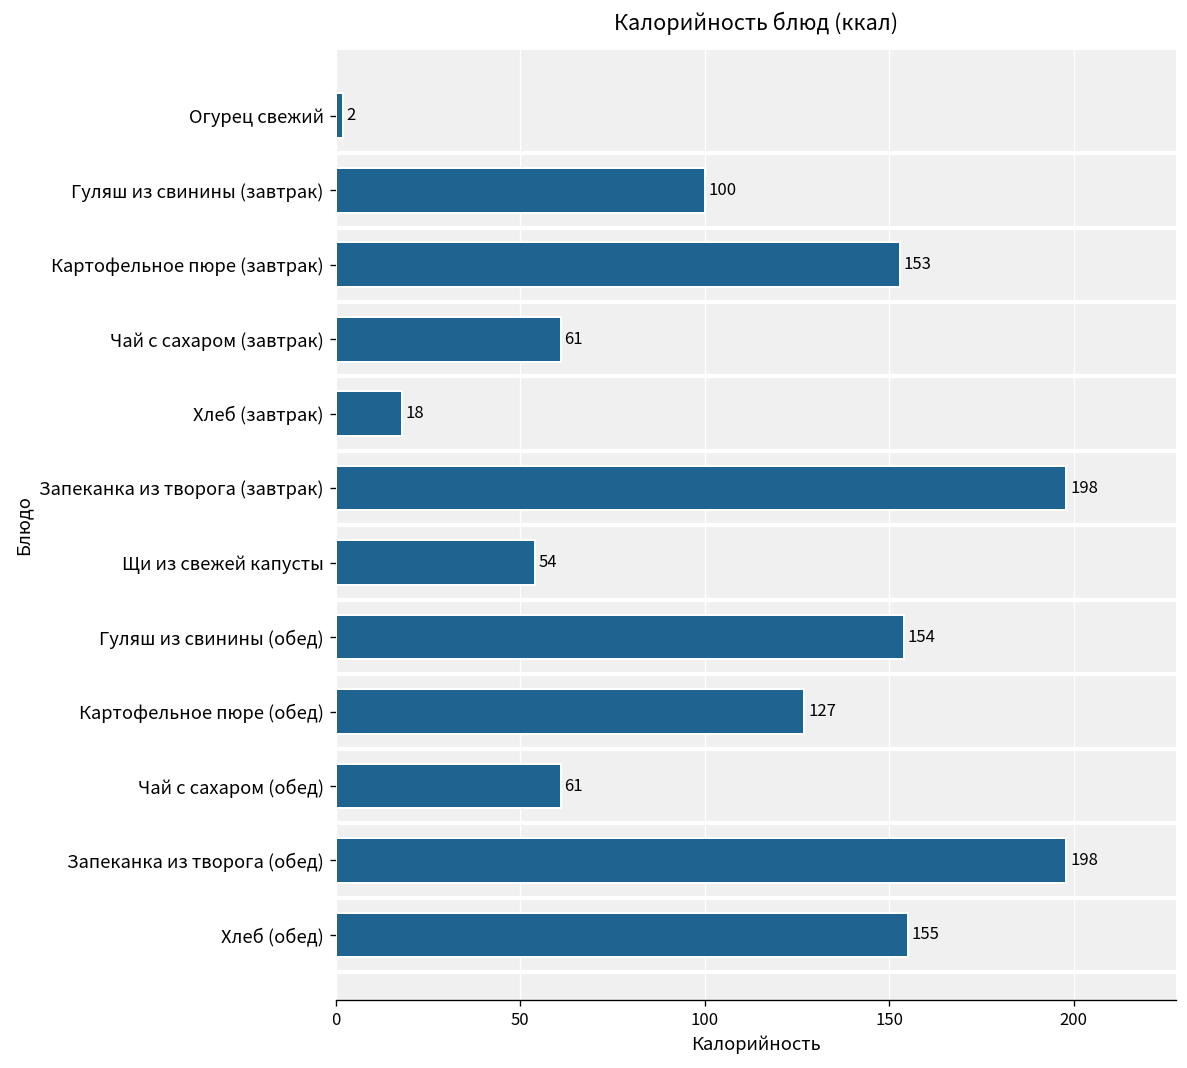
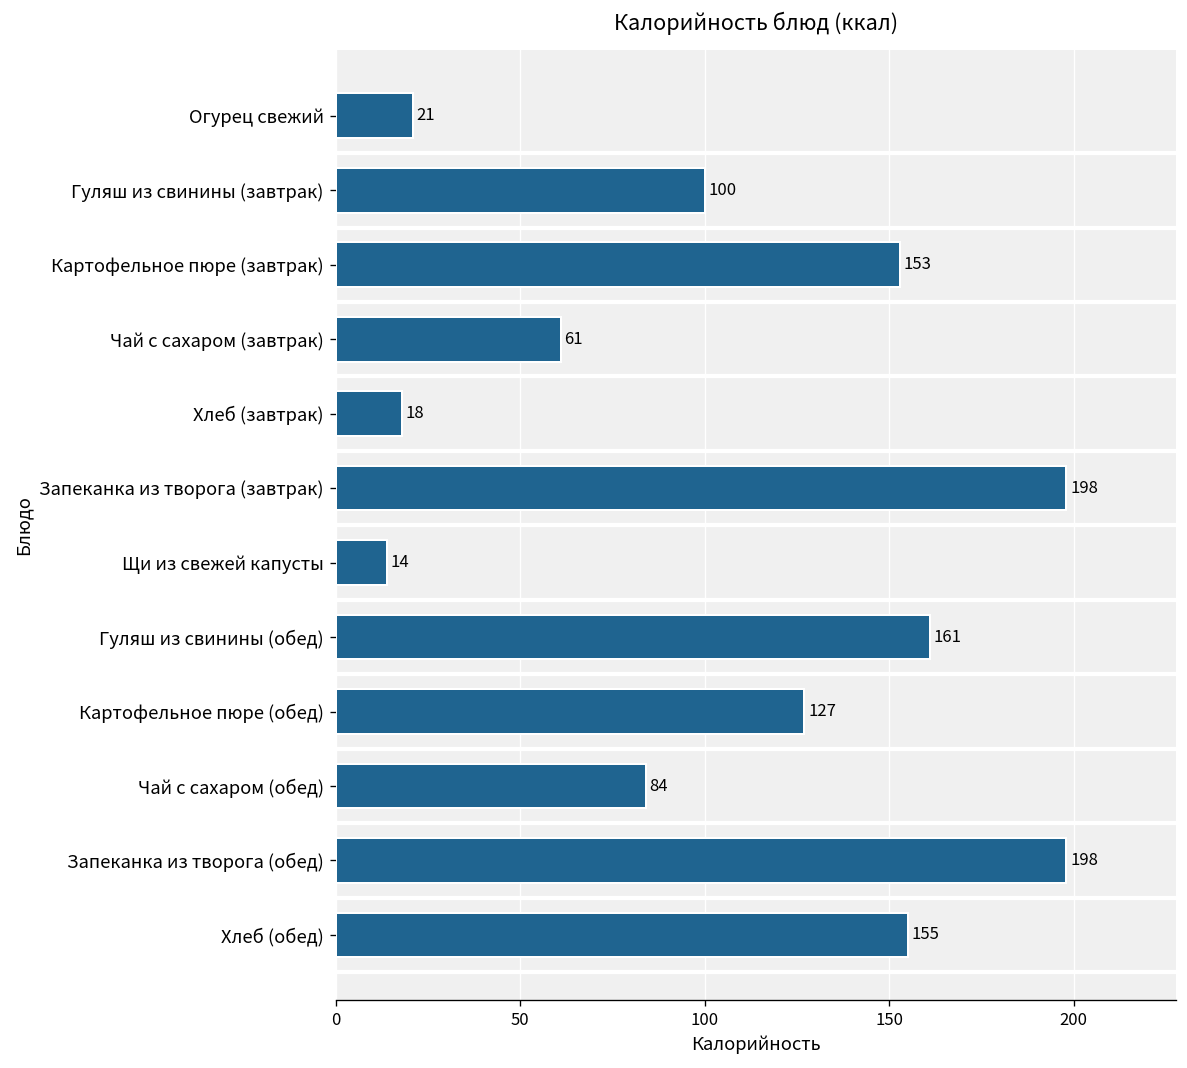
Огурец свежий: 2 -> 21
Щи из свежей капусты: 54 -> 14
Гуляш из свинины (обед): 154 -> 161
Чай с сахаром (обед): 61 -> 84
